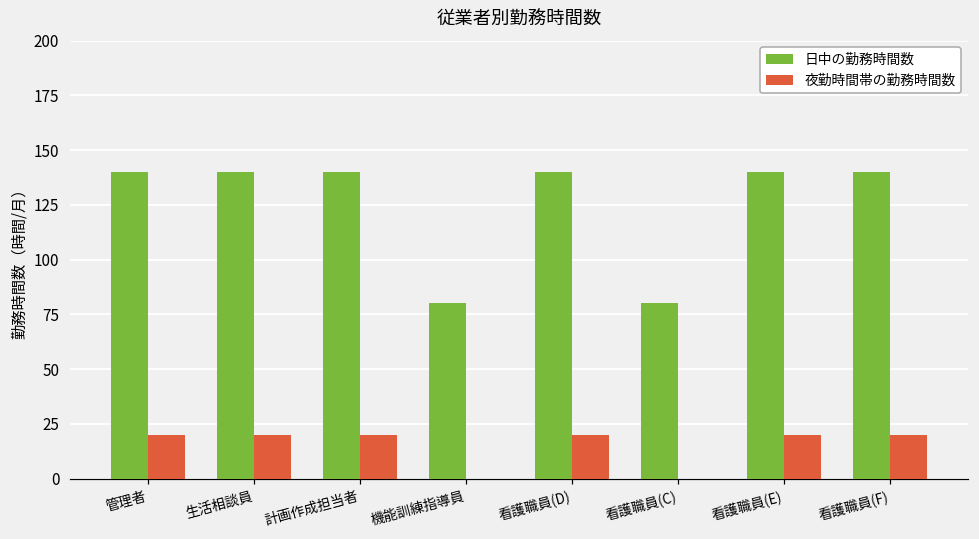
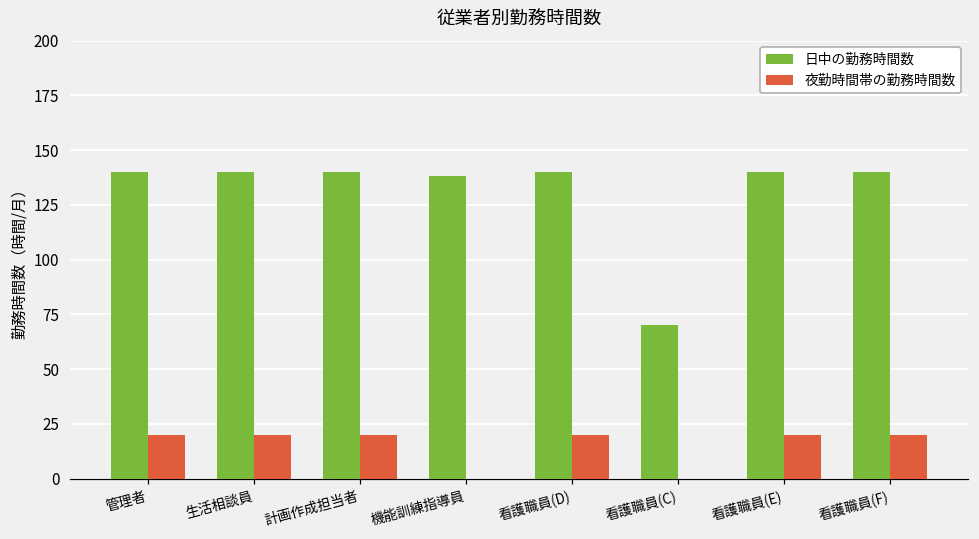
日中の勤務時間数, 機能訓練指導員: 80 -> 138
日中の勤務時間数, 看護職員(C): 80 -> 70
